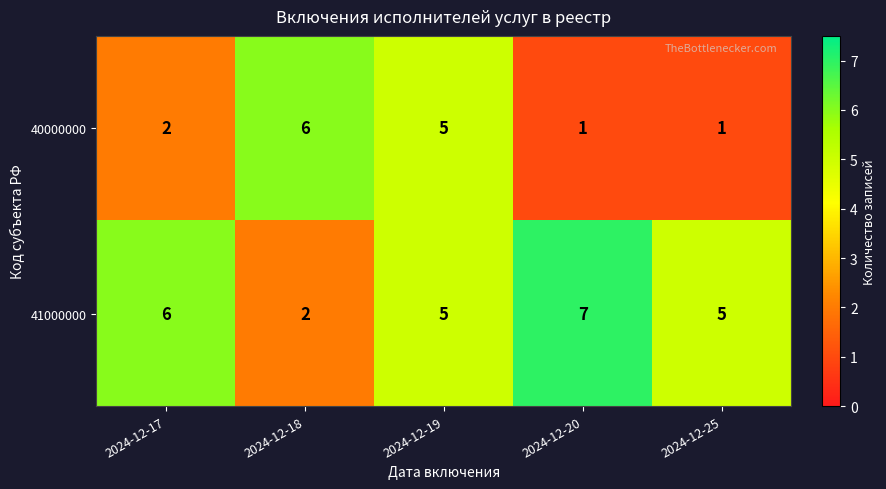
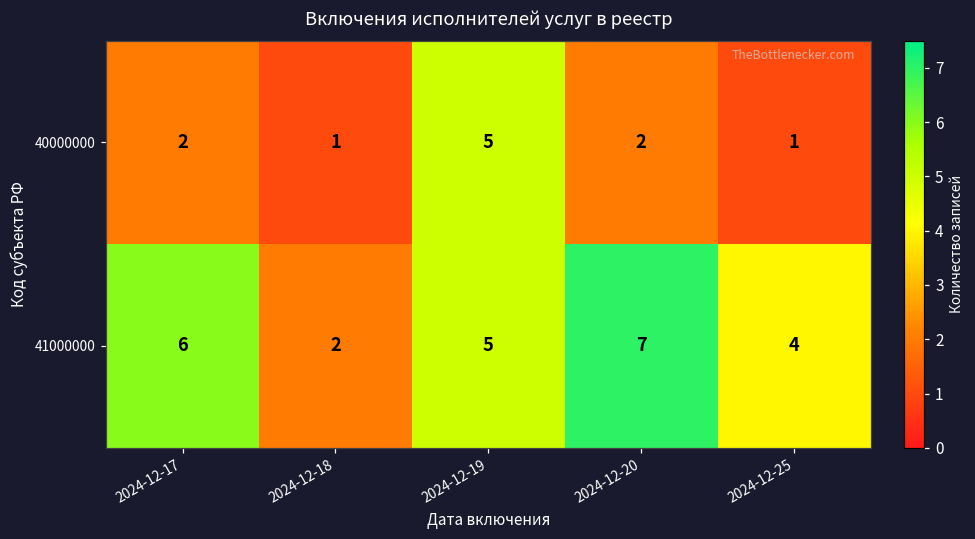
40000000, 2024-12-18: 6 -> 1
40000000, 2024-12-20: 1 -> 2
41000000, 2024-12-25: 5 -> 4
